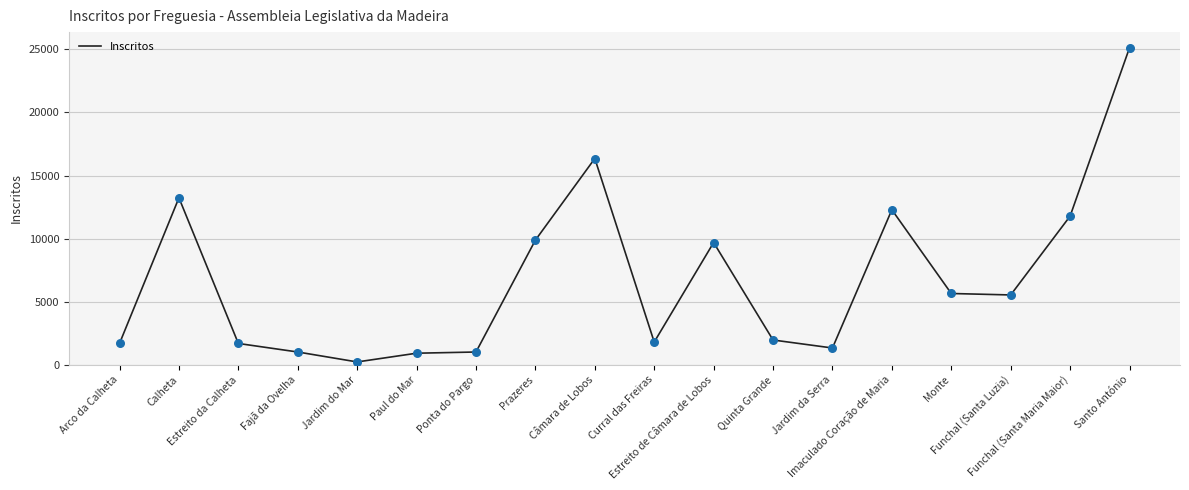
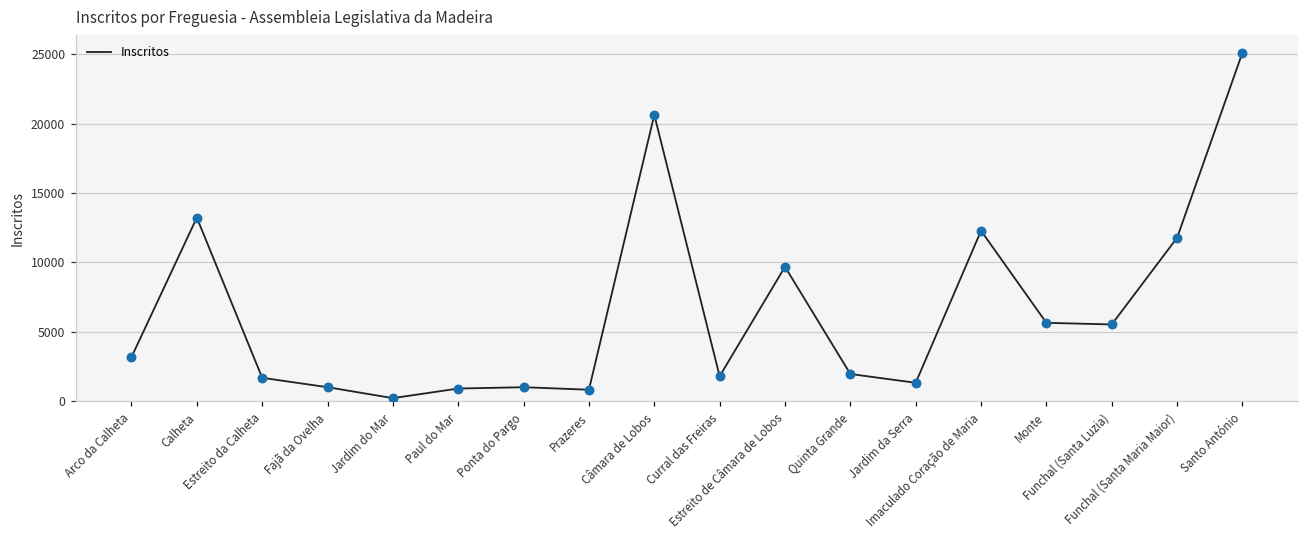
Arco da Calheta: 1700 -> 3200
Prazeres: 9900 -> 800
Câmara de Lobos: 16300 -> 20600
